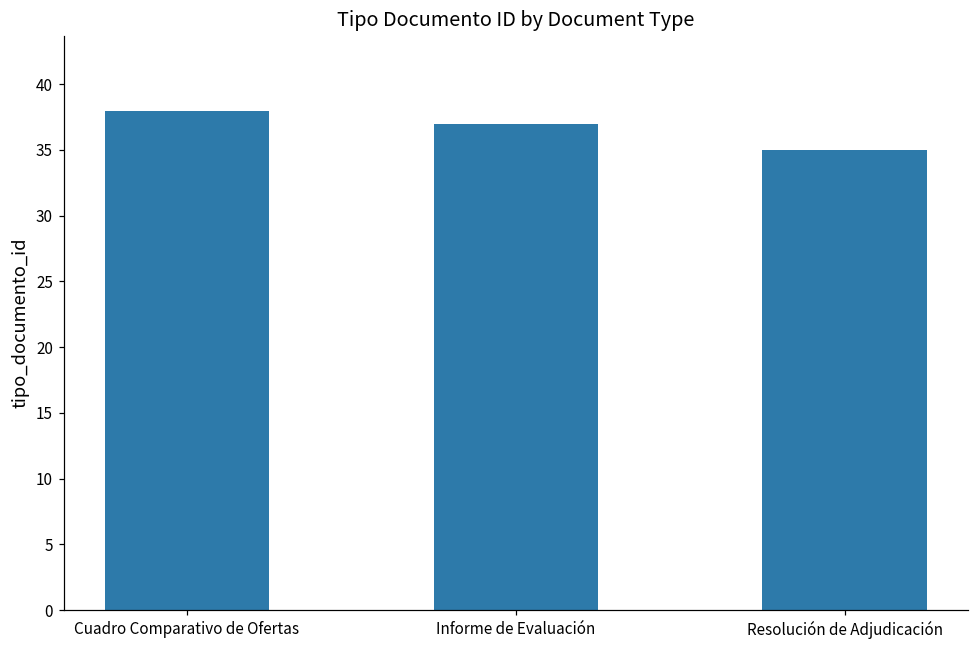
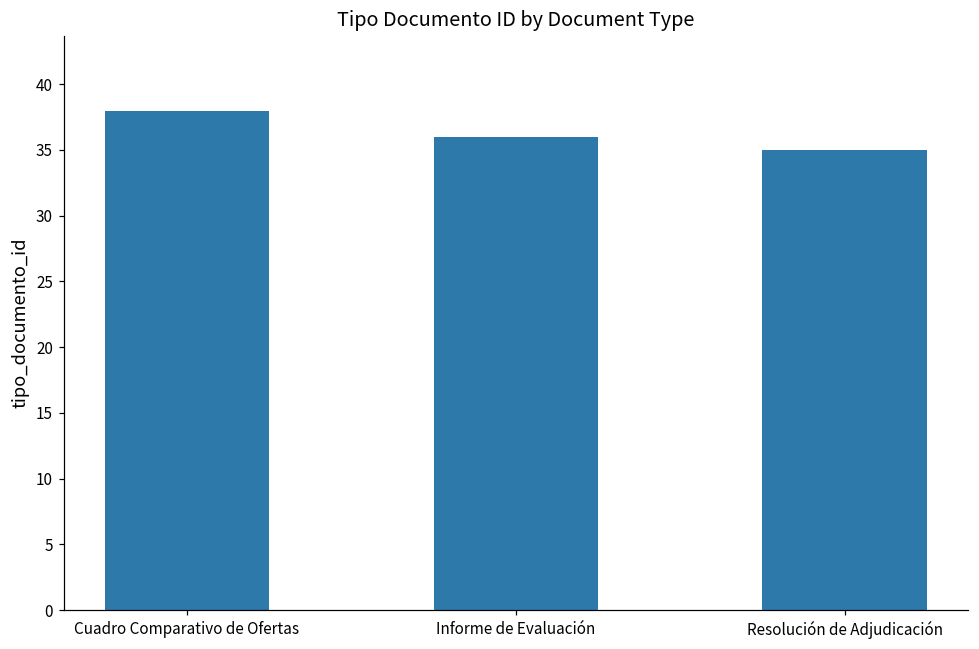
Informe de Evaluación: 37 -> 36
